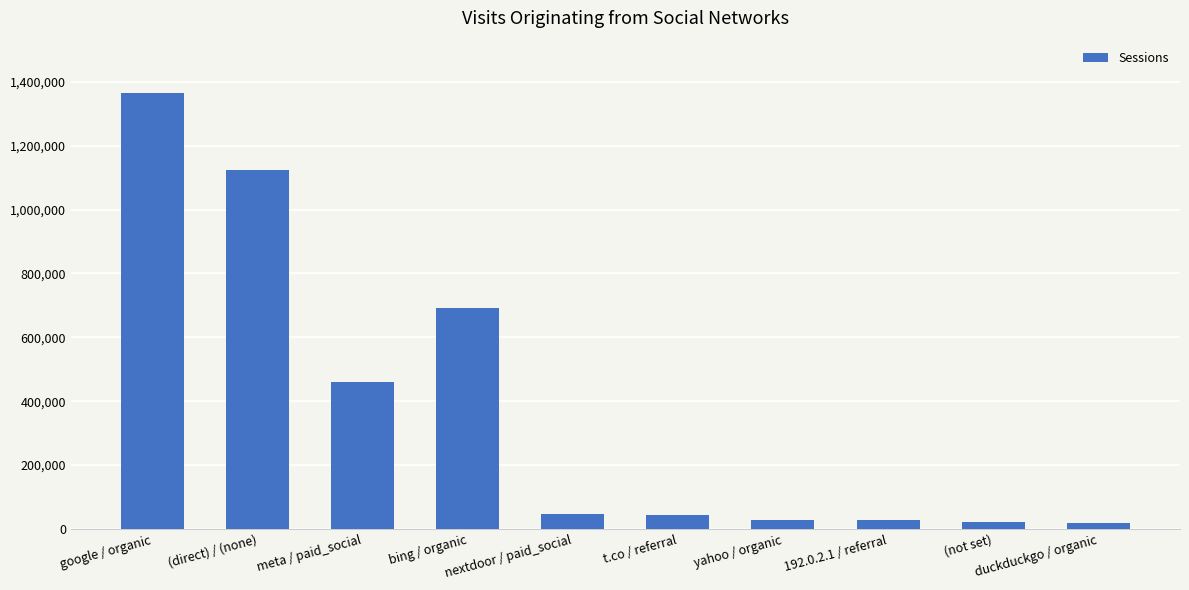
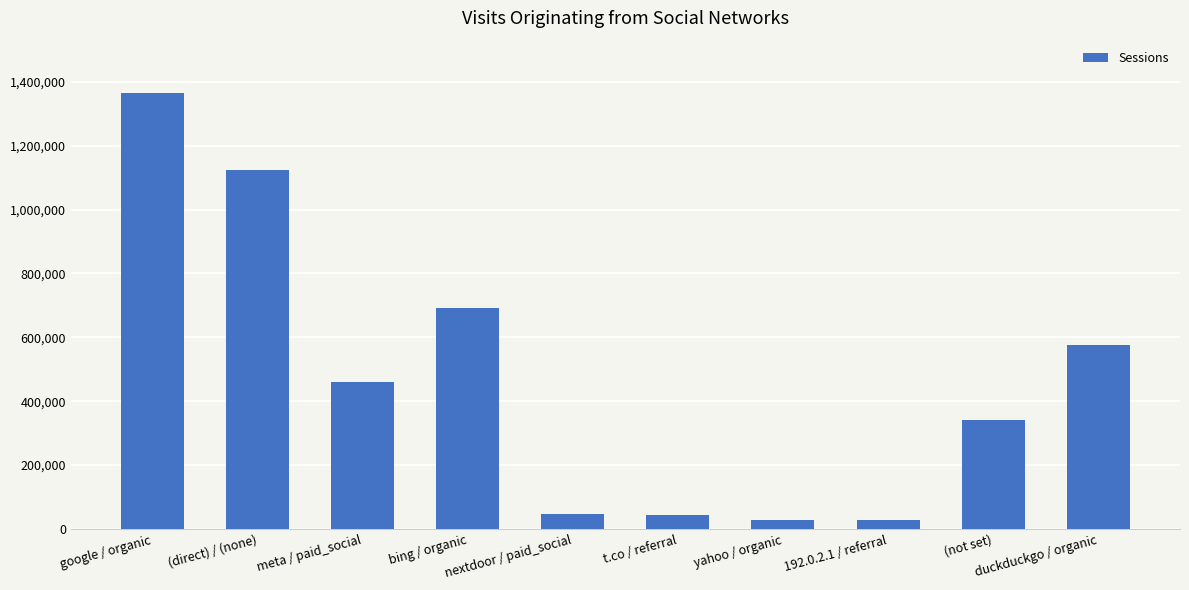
(not set): 20,000 -> 340,000
duckduckgo / organic: 20,000 -> 580,000
